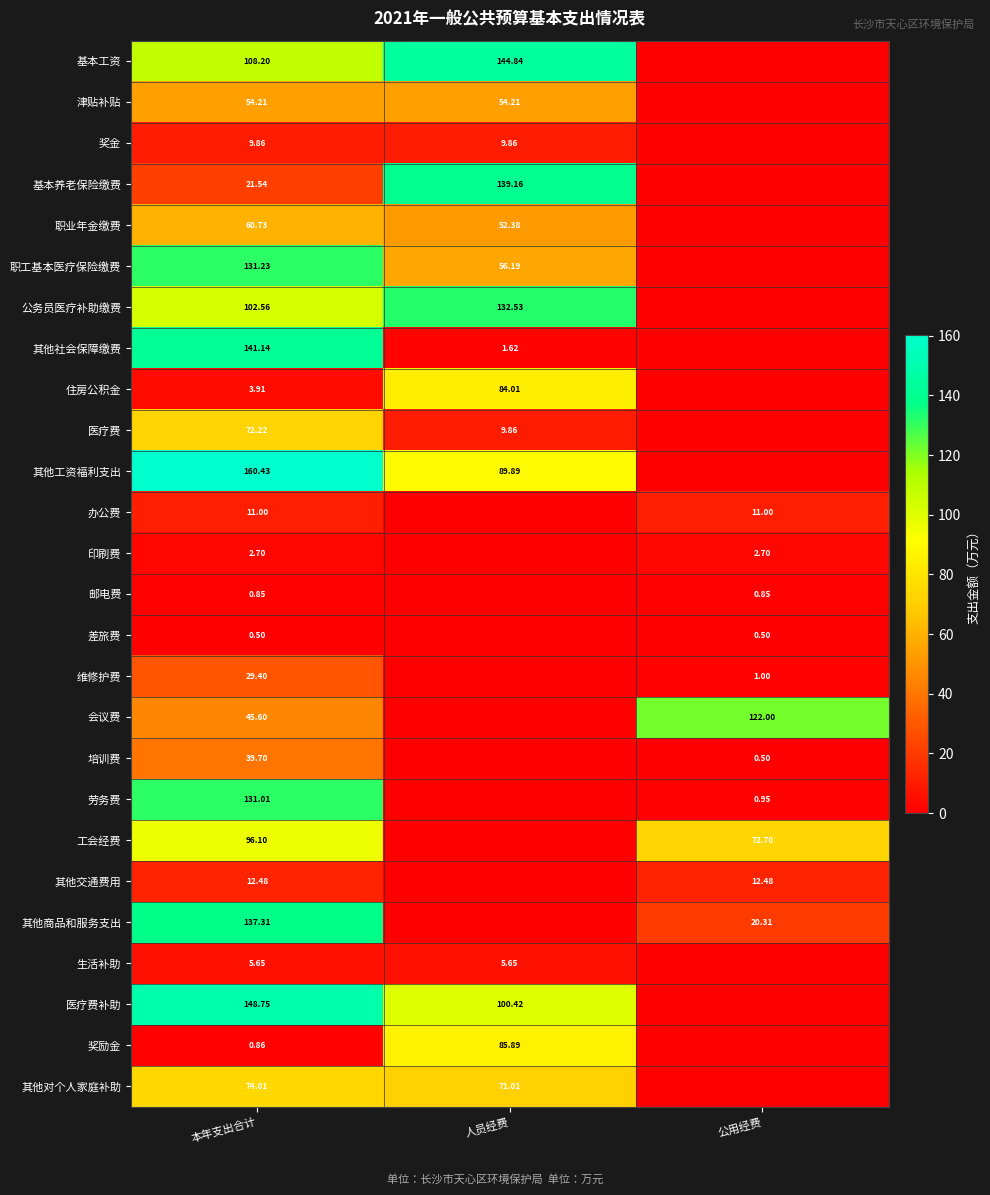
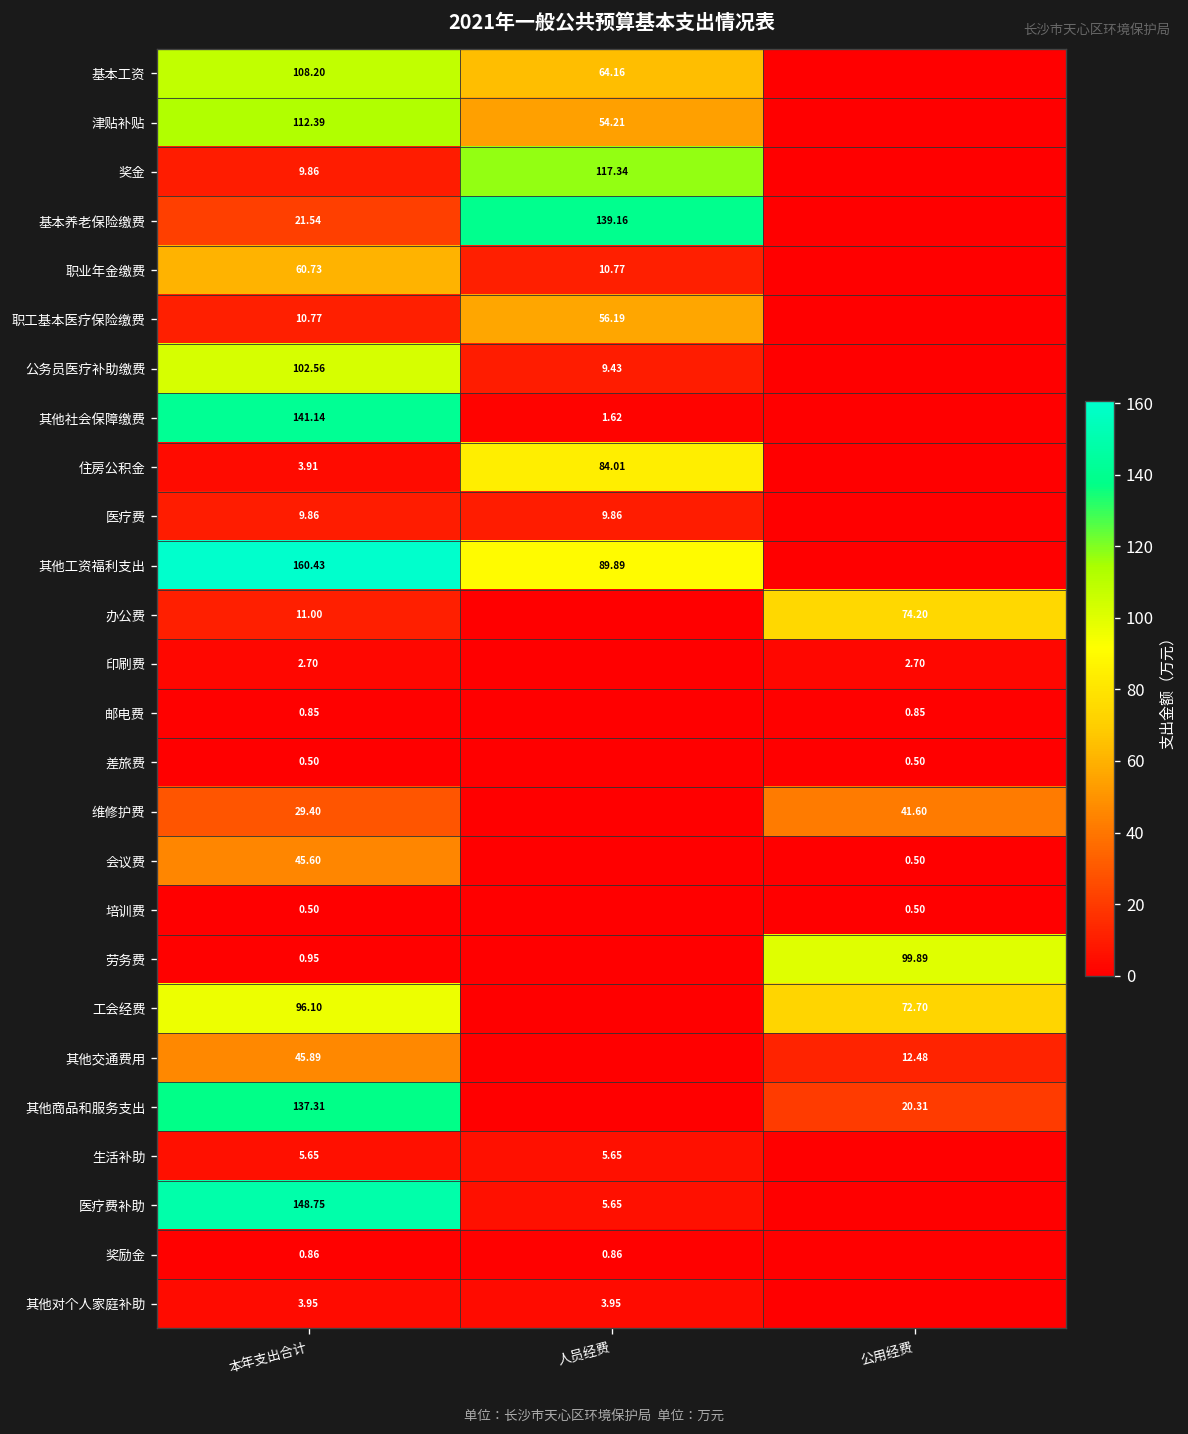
基本工资, 人员经费: 144.84 -> 64.16
津贴补贴, 本年支出合计: 54.21 -> 112.39
奖金, 人员经费: 9.86 -> 117.34
职业年金缴费, 人员经费: 52.38 -> 10.77
职工基本医疗保险缴费, 本年支出合计: 131.23 -> 10.77
公务员医疗补助缴费, 人员经费: 132.53 -> 9.43
医疗费, 本年支出合计: 72.22 -> 9.86
办公费, 公用经费: 11.00 -> 74.20
维修护费, 公用经费: 1.00 -> 41.60
会议费, 公用经费: 122.00 -> 0.50
培训费, 本年支出合计: 39.70 -> 0.50
劳务费, 本年支出合计: 131.01 -> 0.95
劳务费, 公用经费: 0.95 -> 99.89
其他交通费用, 本年支出合计: 12.48 -> 45.89
医疗费补助, 人员经费: 100.42 -> 5.65
奖励金, 人员经费: 85.89 -> 0.86
其他对个人家庭补助, 本年支出合计: 74.01 -> 3.95
其他对个人家庭补助, 人员经费: 71.01 -> 3.95
